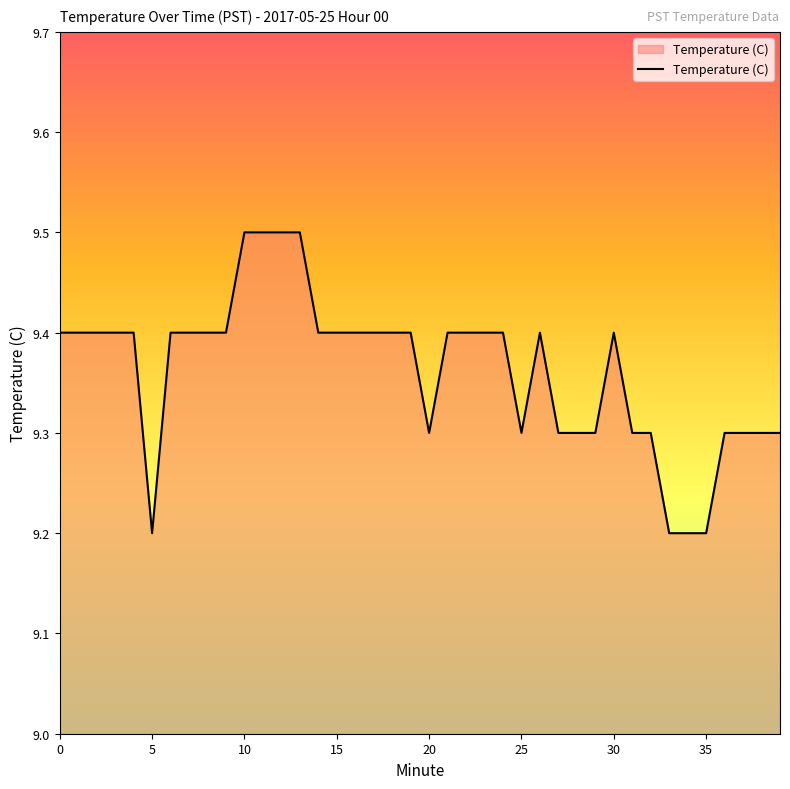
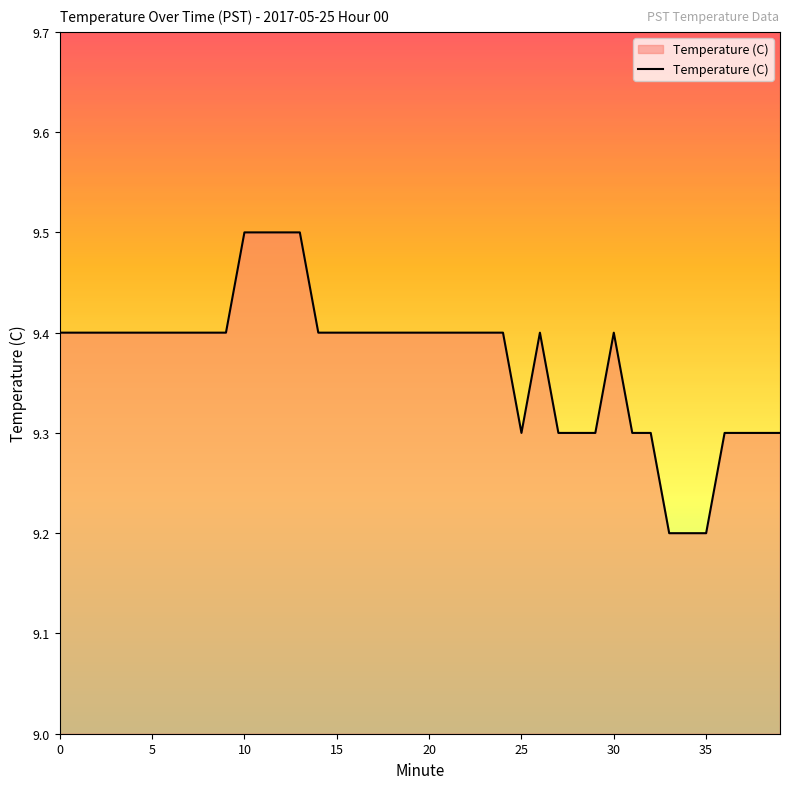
5: 9.2 -> 9.4
20: 9.3 -> 9.4
